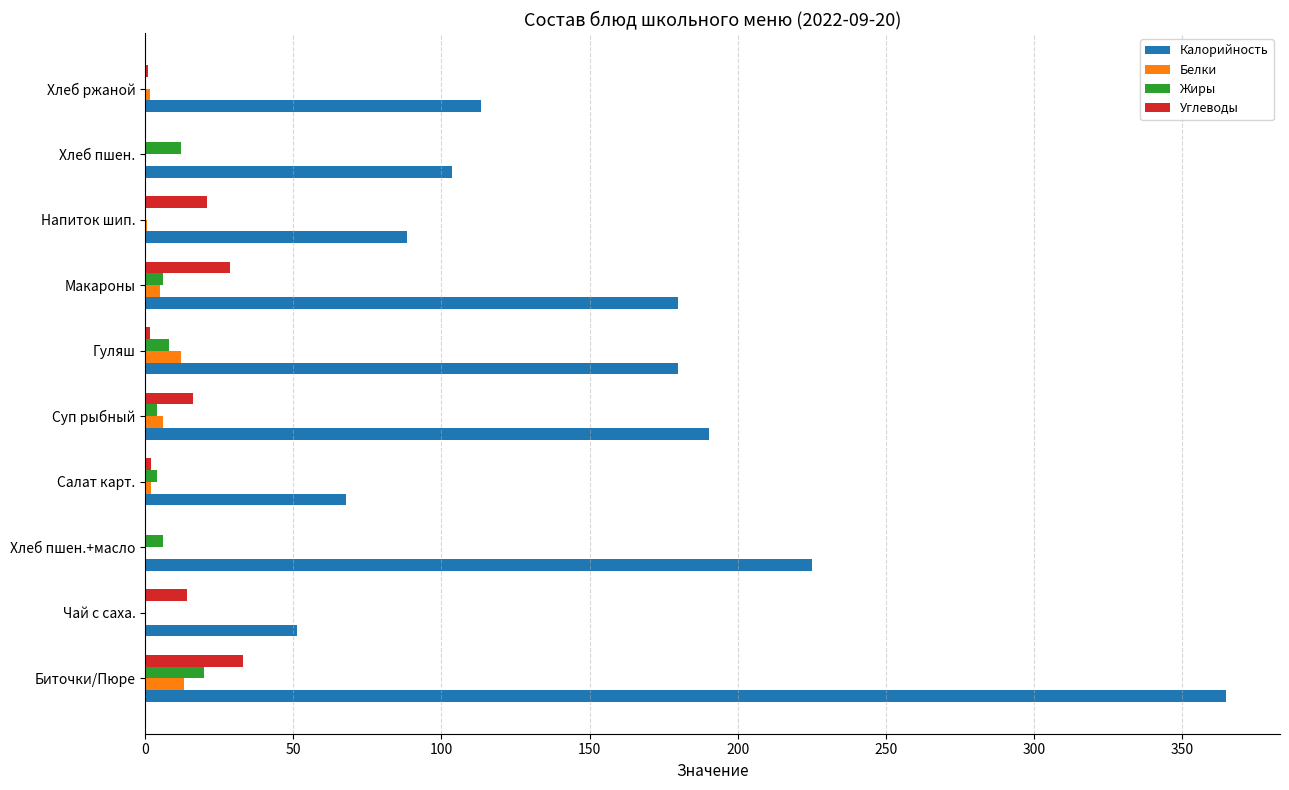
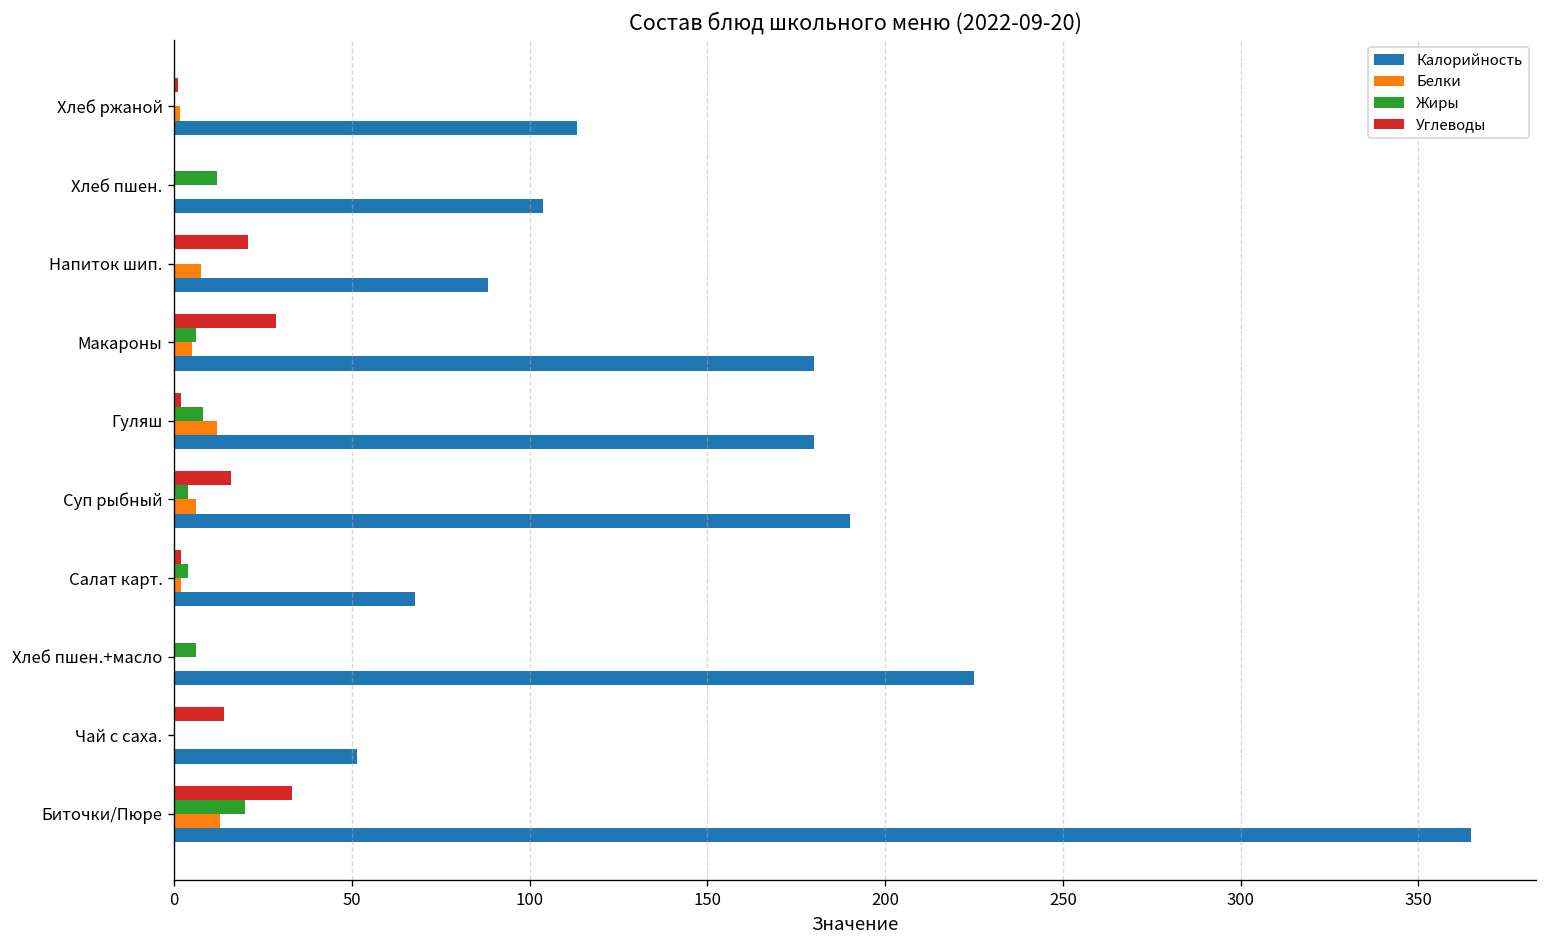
Белки, Напиток шип.: 1 -> 8
